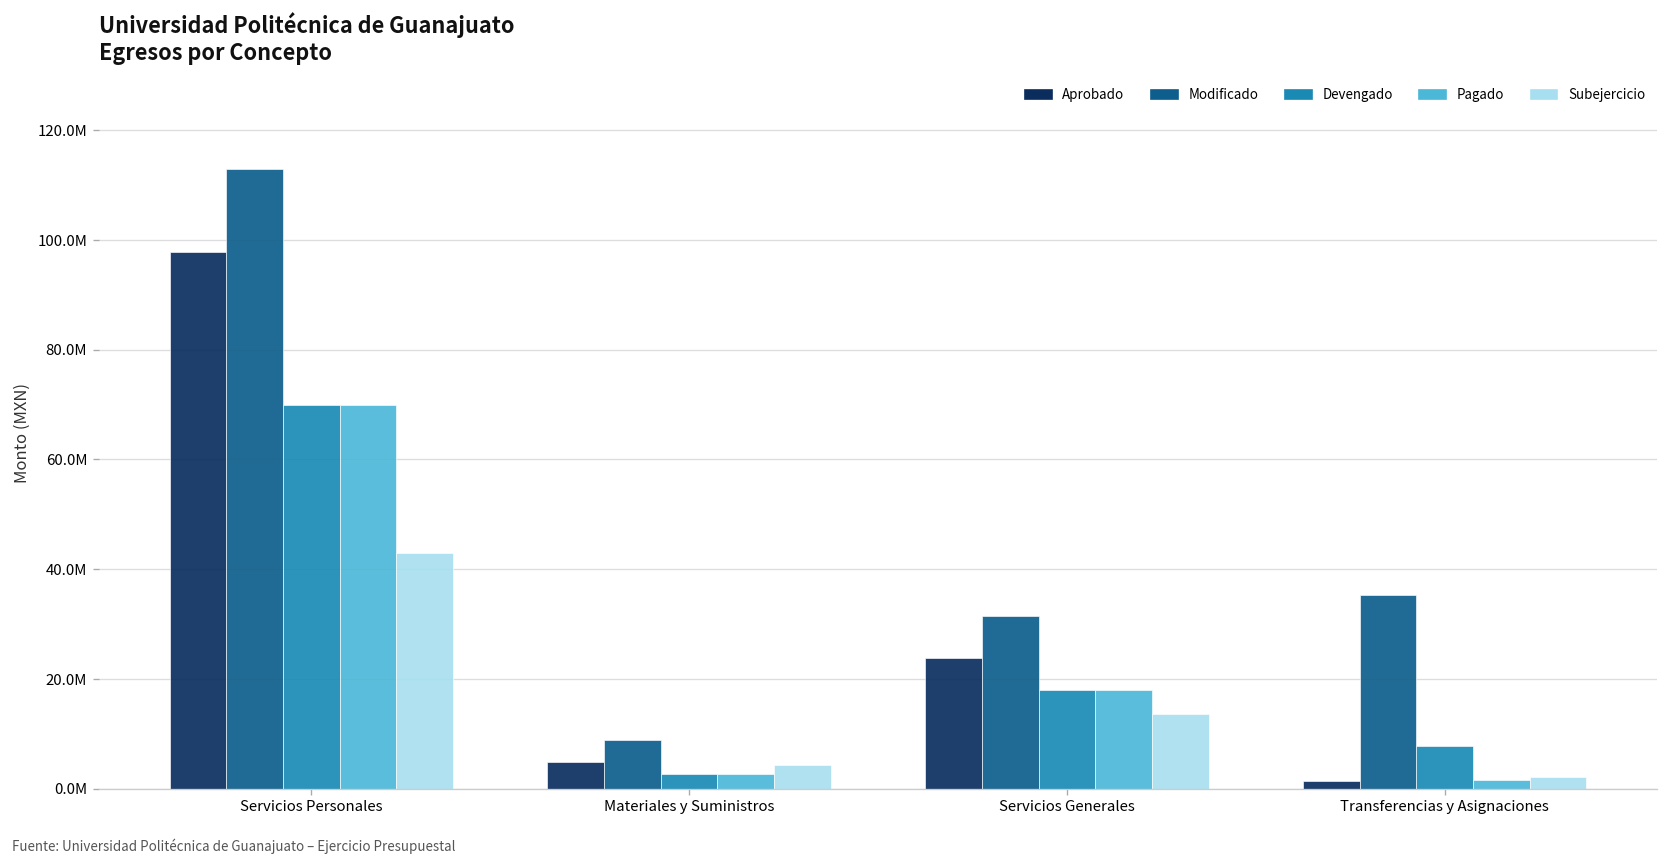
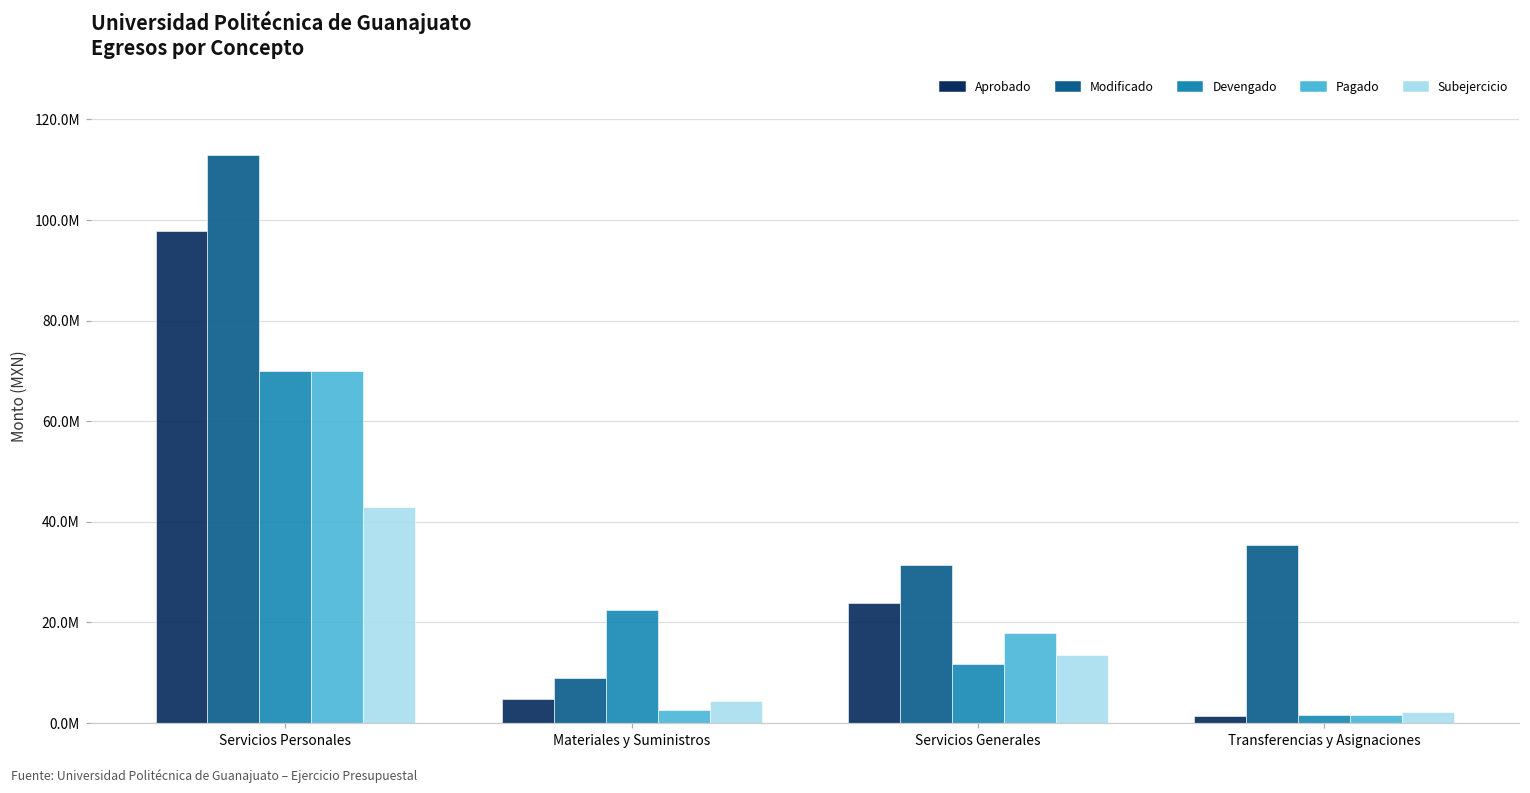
Devengado, Materiales y Suministros: 3000000 -> 22000000
Devengado, Servicios Generales: 18000000 -> 12000000
Devengado, Transferencias y Asignaciones: 8000000 -> 2000000
